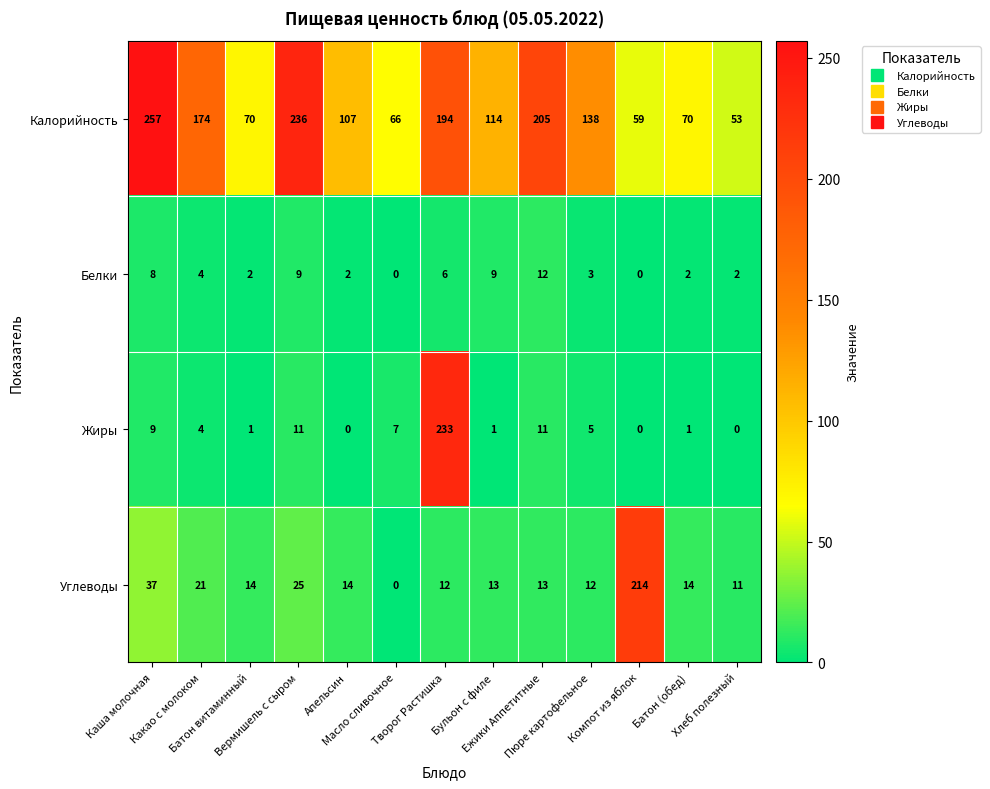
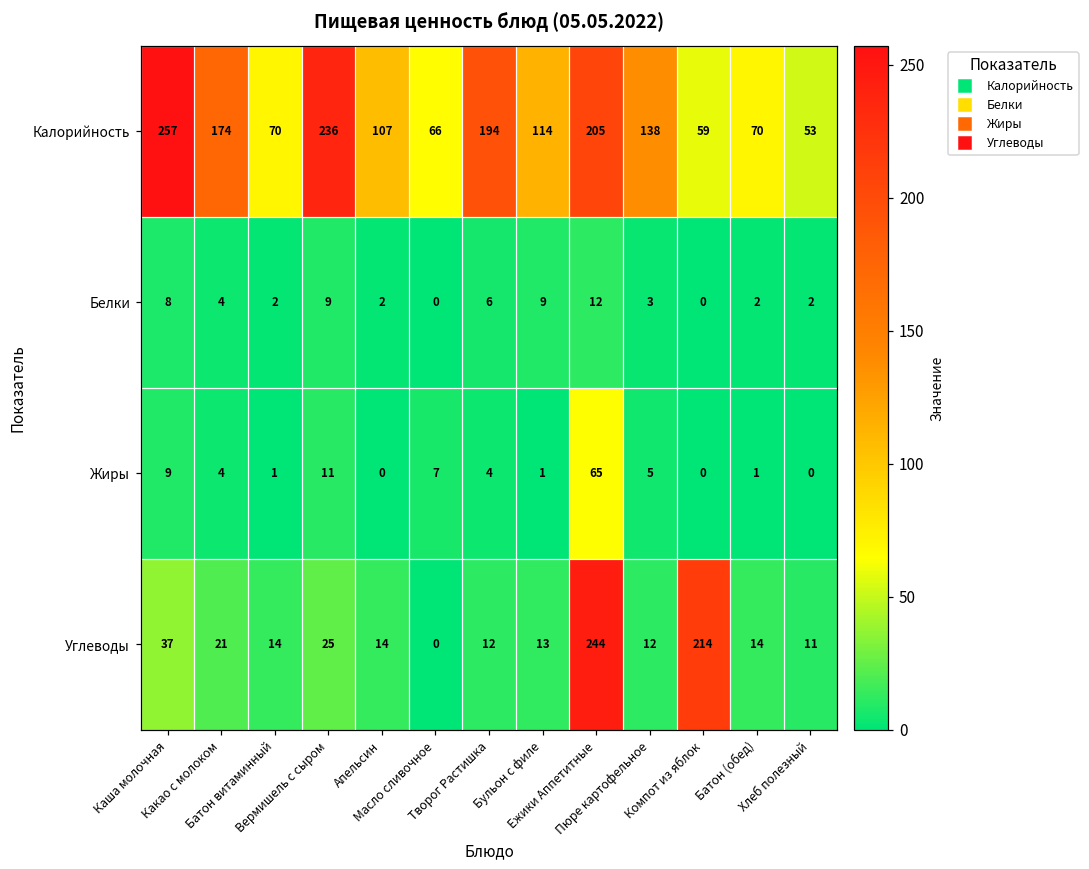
Жиры, Творог Растишка: 233 -> 4
Жиры, Ежики Аппетитные: 11 -> 65
Углеводы, Ежики Аппетитные: 13 -> 244
